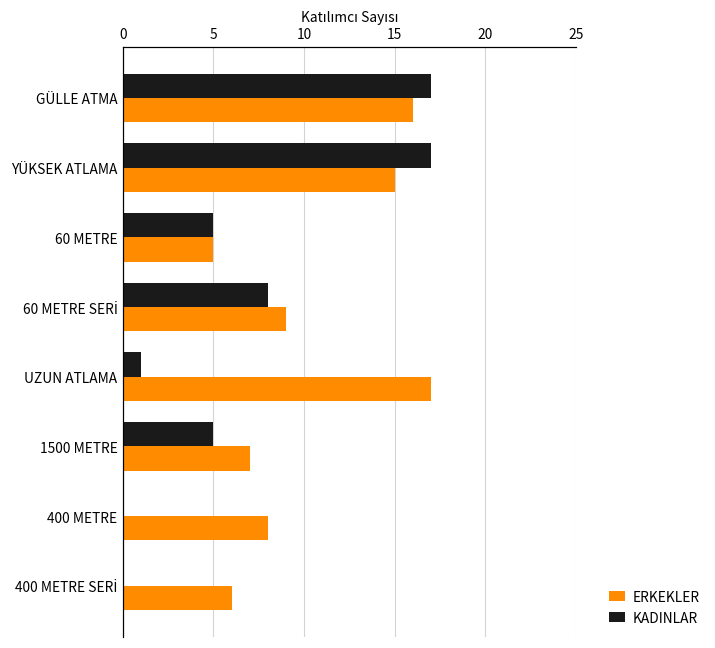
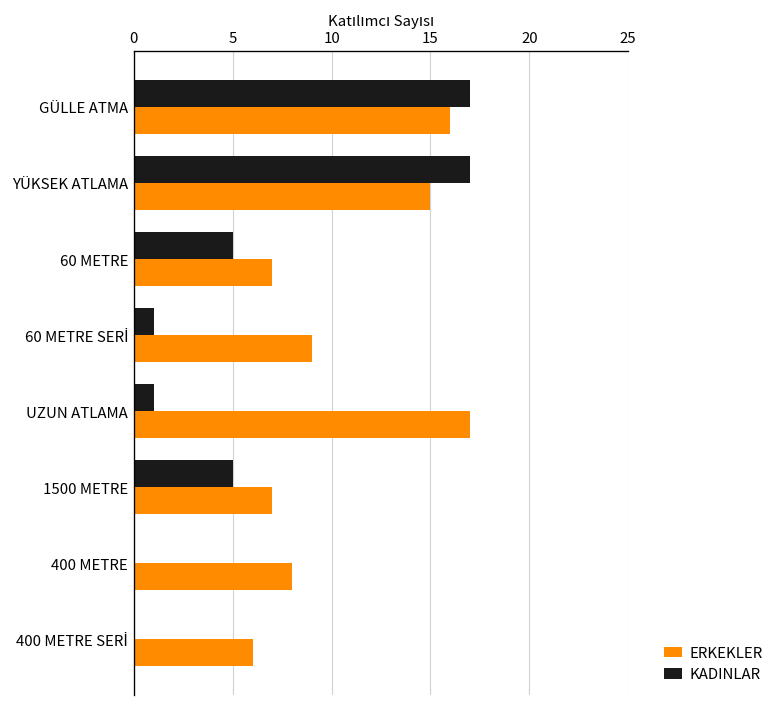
ERKEKLER, 60 METRE: 5 -> 7
KADINLAR, 60 METRE SERİ: 8 -> 1
